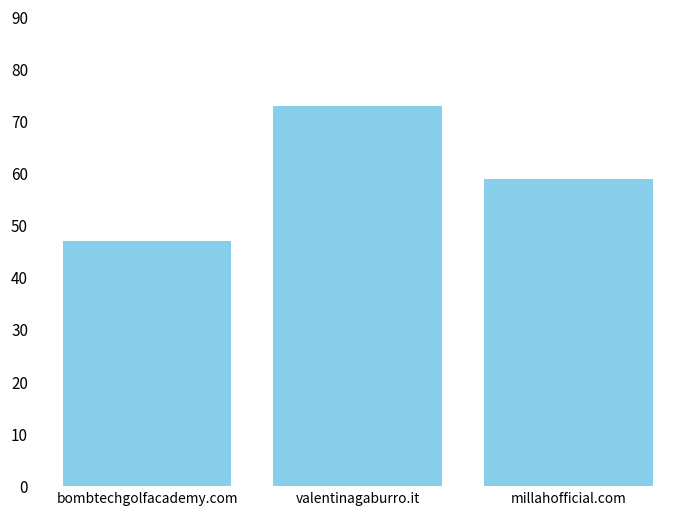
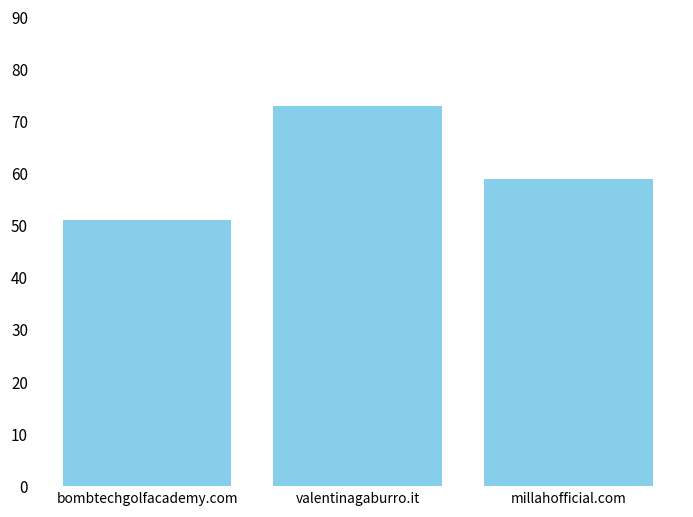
bombtechgolfacademy.com: 47 -> 51
